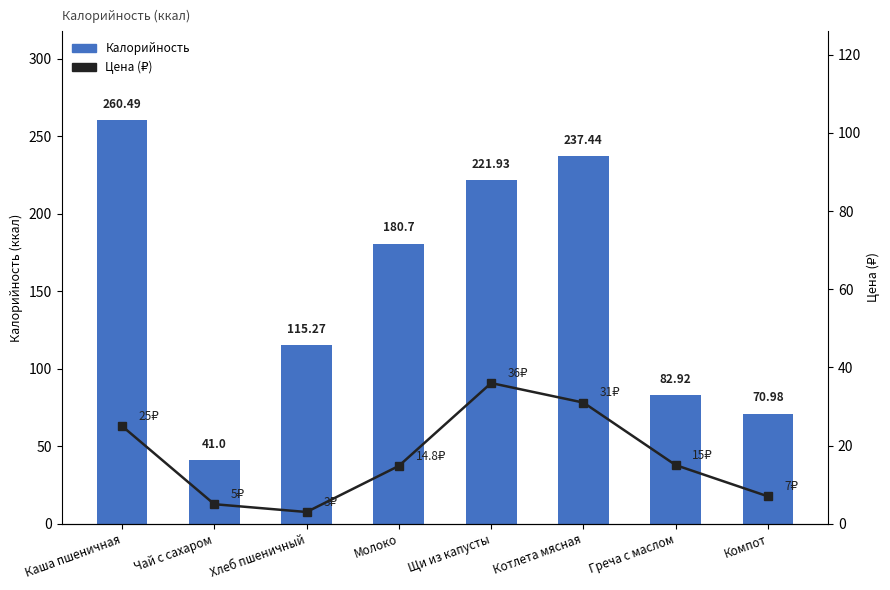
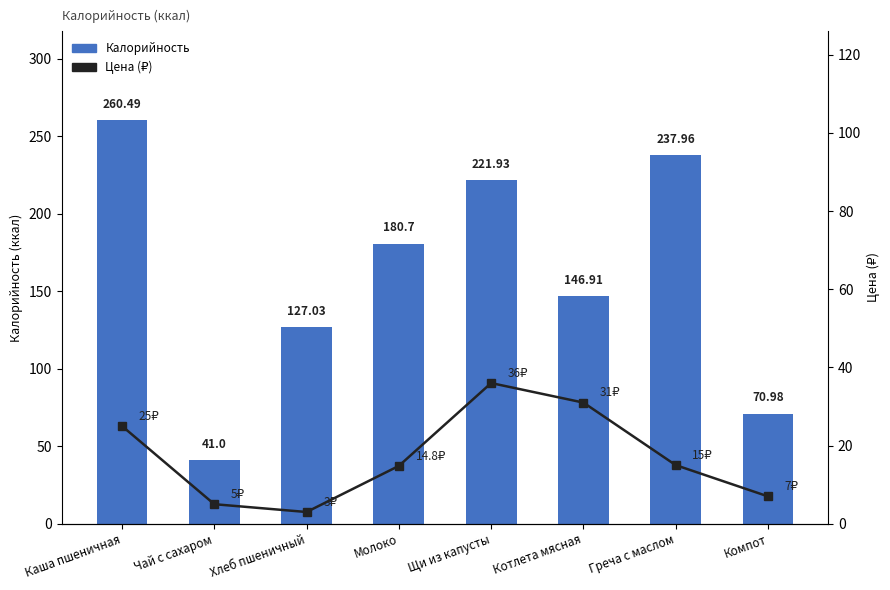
Калорийность, Хлеб пшеничный: 115.27 -> 127.03
Калорийность, Котлета мясная: 237.44 -> 146.91
Калорийность, Греча с маслом: 82.92 -> 237.96
